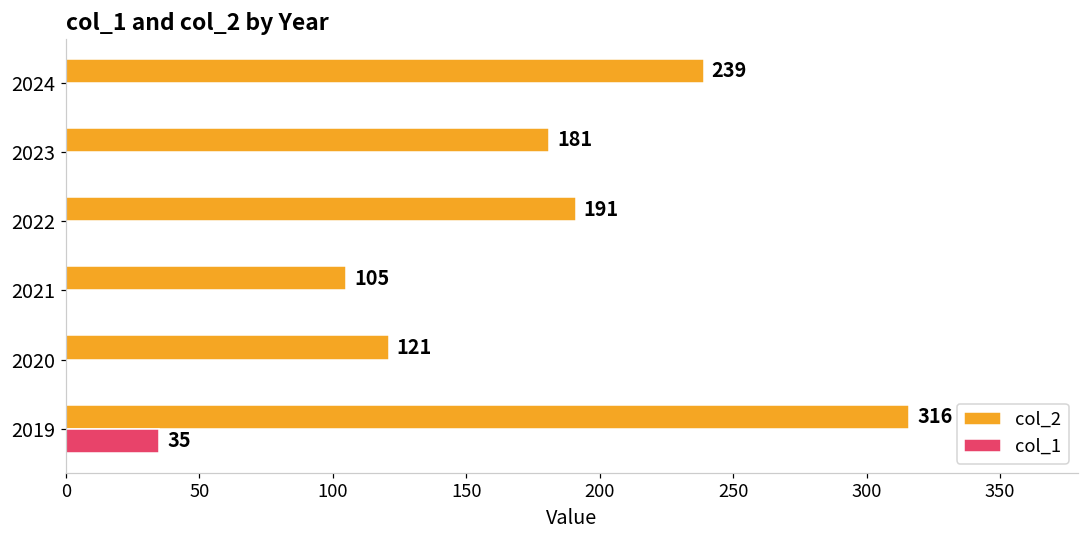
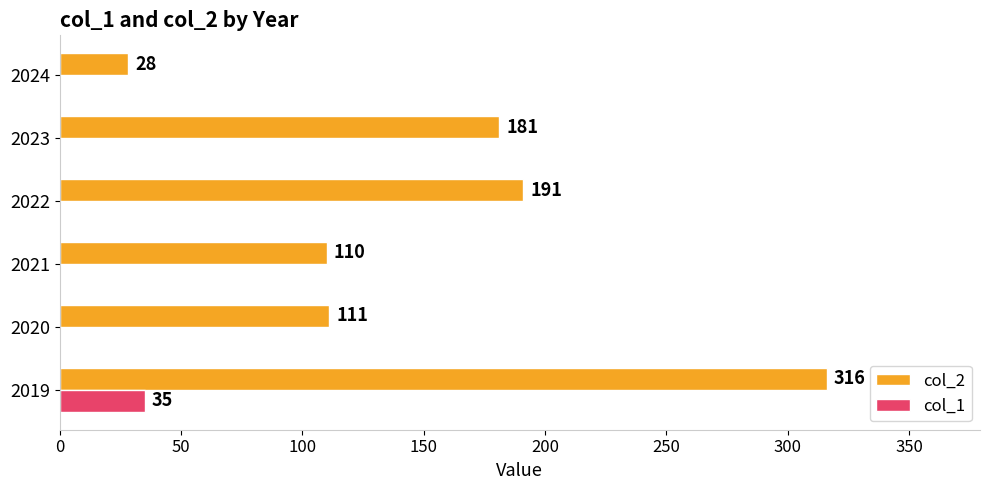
col_2, 2024: 239 -> 28
col_2, 2021: 105 -> 110
col_2, 2020: 121 -> 111
